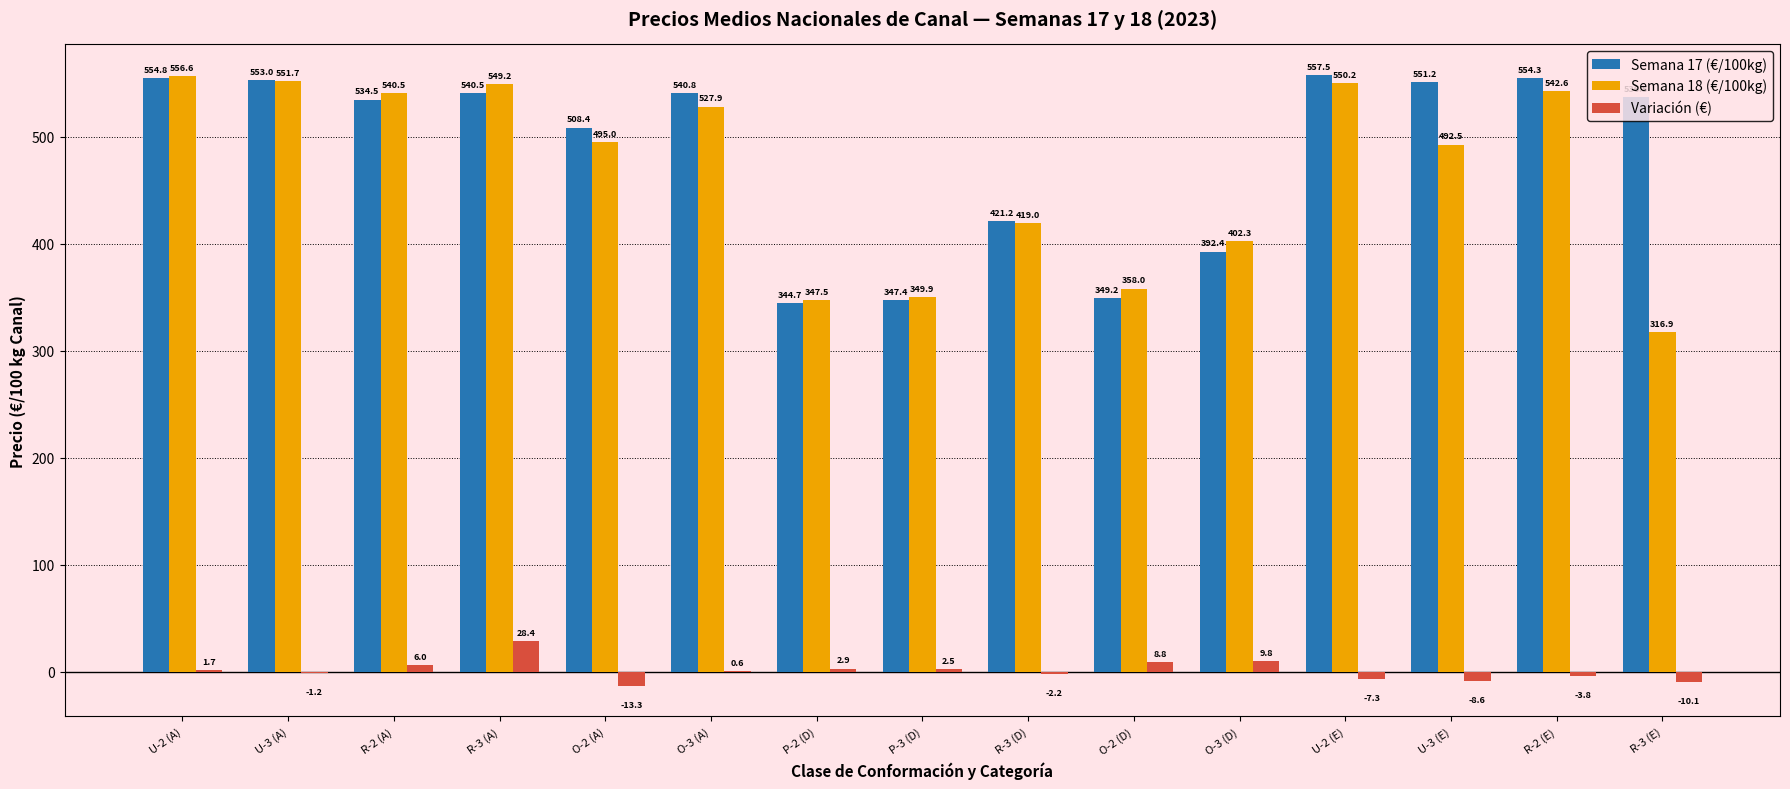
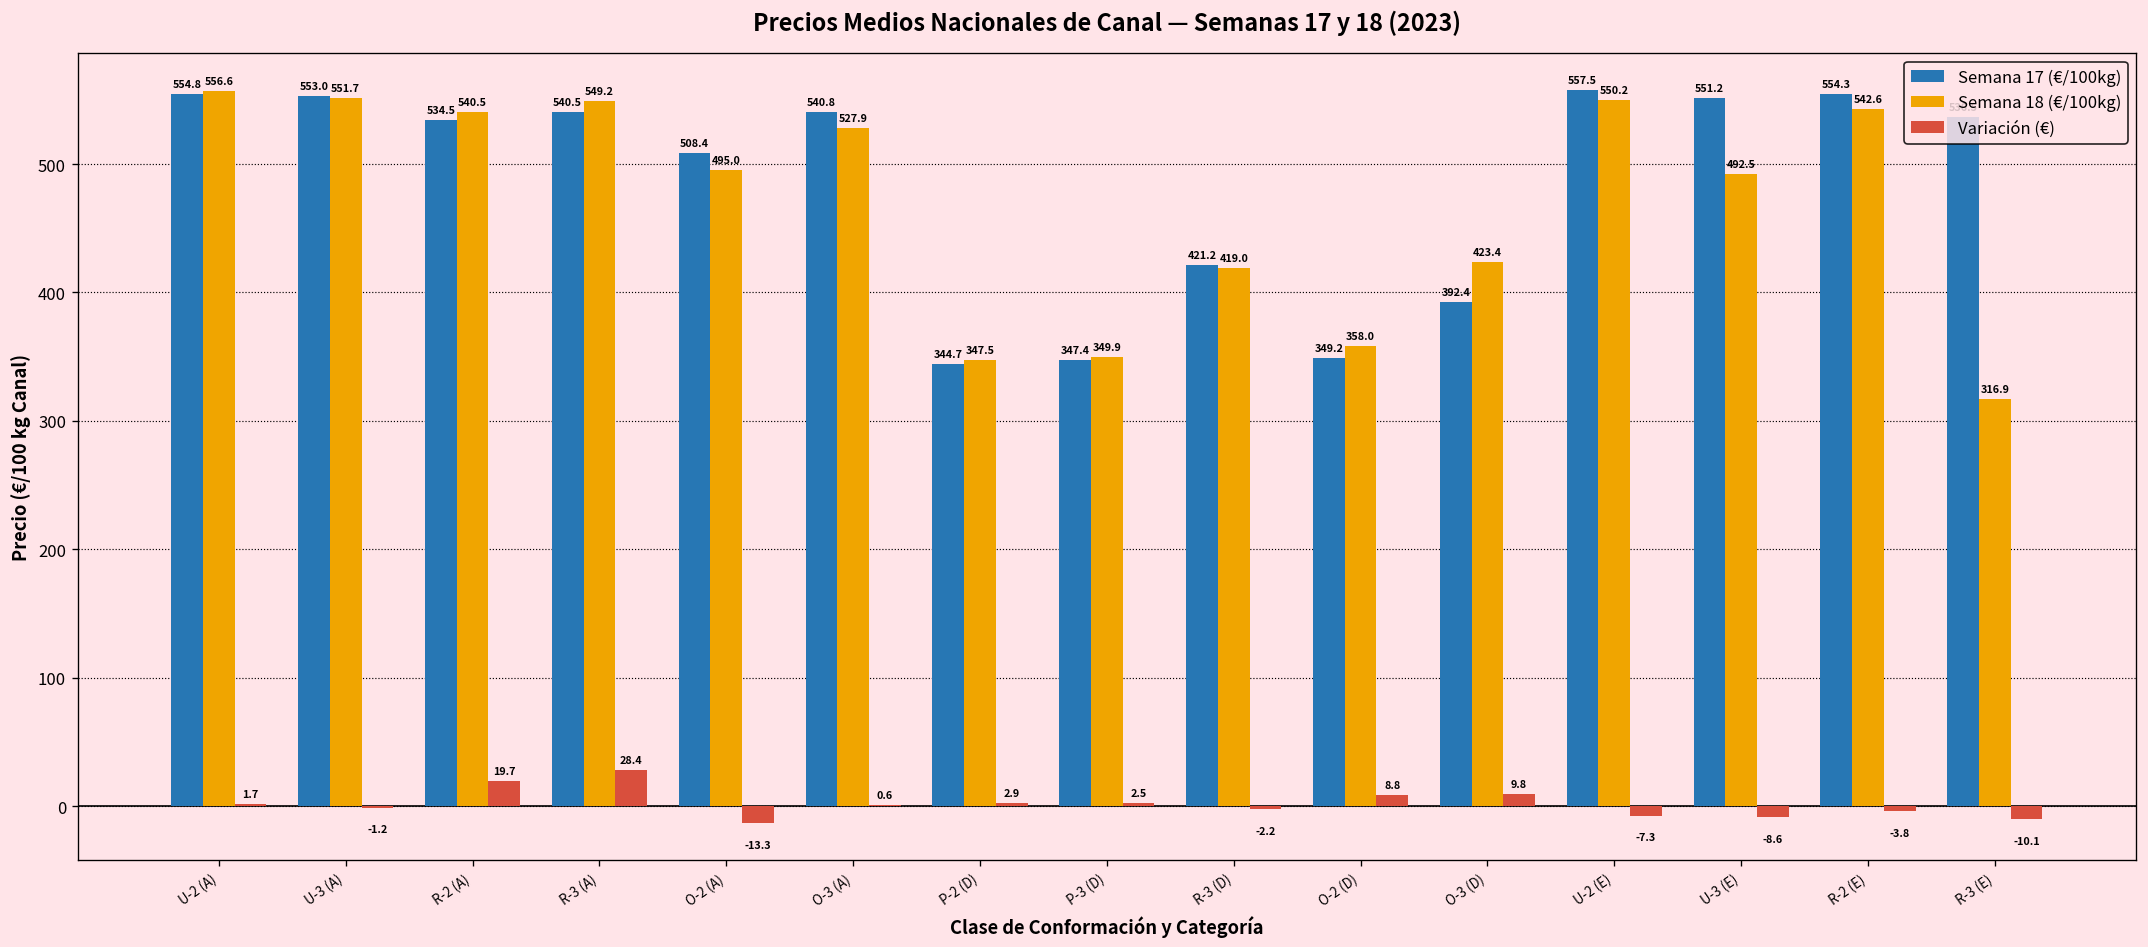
Variación (€), R-2 (A): 6.0 -> 19.7
Semana 18 (€/100kg), O-3 (D): 402.3 -> 423.4
